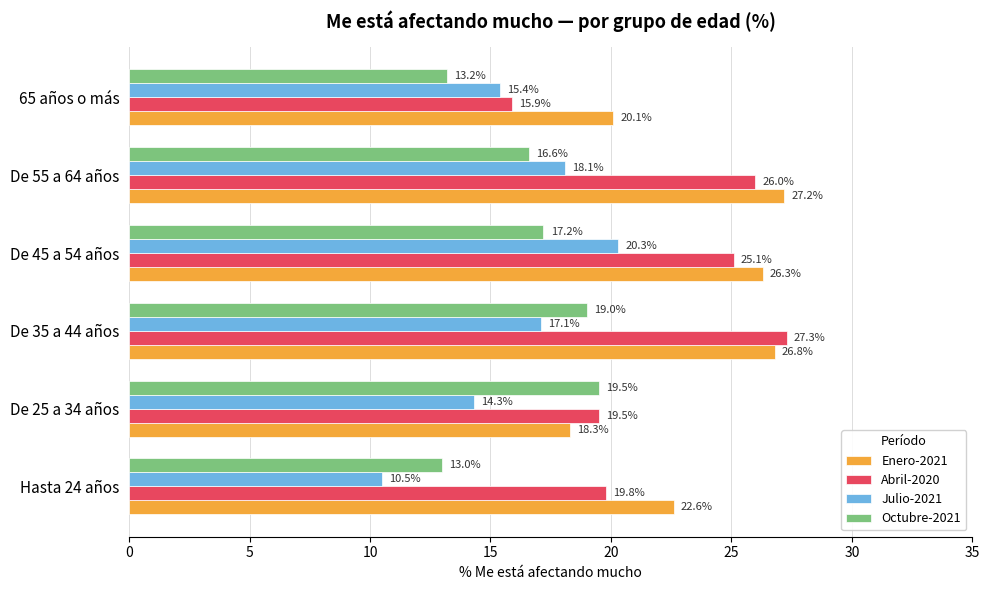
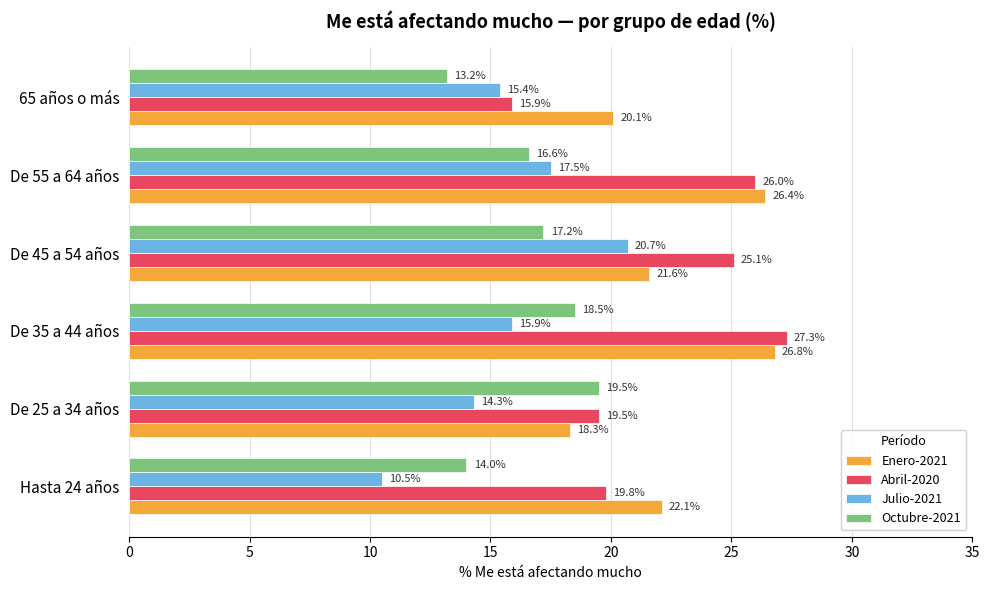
Julio-2021, De 55 a 64 años: 18.1% -> 17.5%
Enero-2021, De 55 a 64 años: 27.2% -> 26.4%
Julio-2021, De 45 a 54 años: 20.3% -> 20.7%
Enero-2021, De 45 a 54 años: 26.3% -> 21.6%
Octubre-2021, De 35 a 44 años: 19.0% -> 18.5%
Julio-2021, De 35 a 44 años: 17.1% -> 15.9%
Octubre-2021, Hasta 24 años: 13.0% -> 14.0%
Enero-2021, Hasta 24 años: 22.6% -> 22.1%
